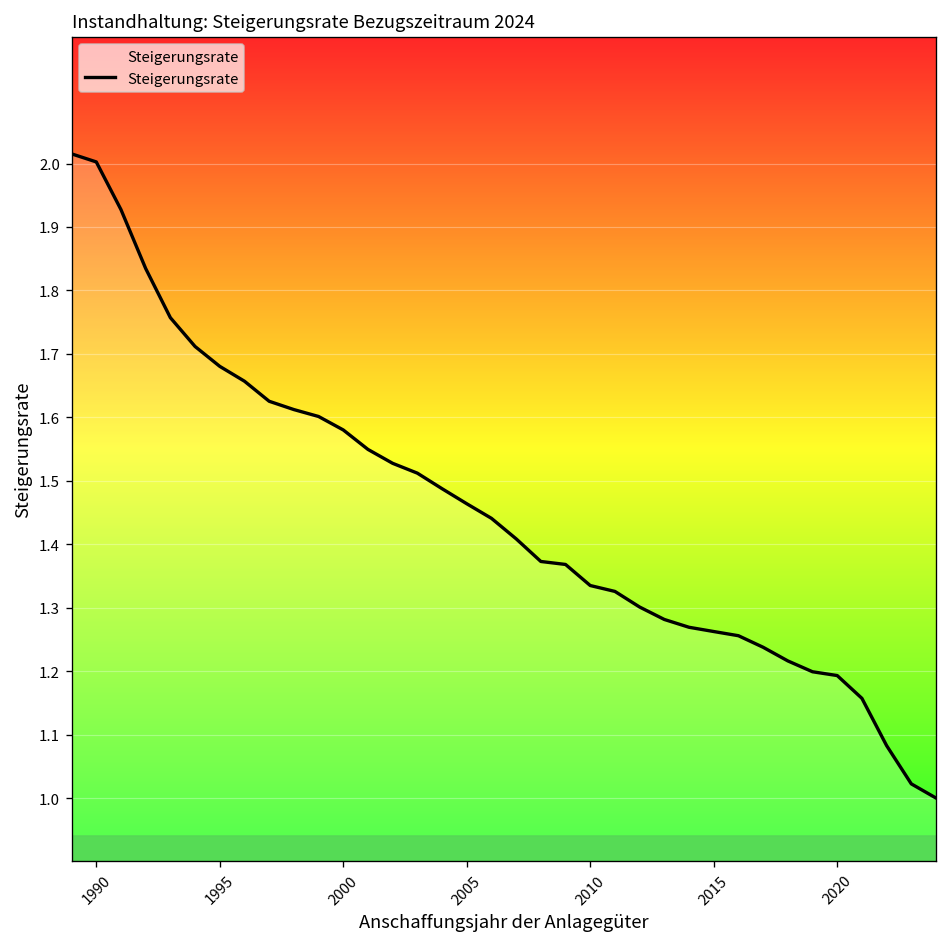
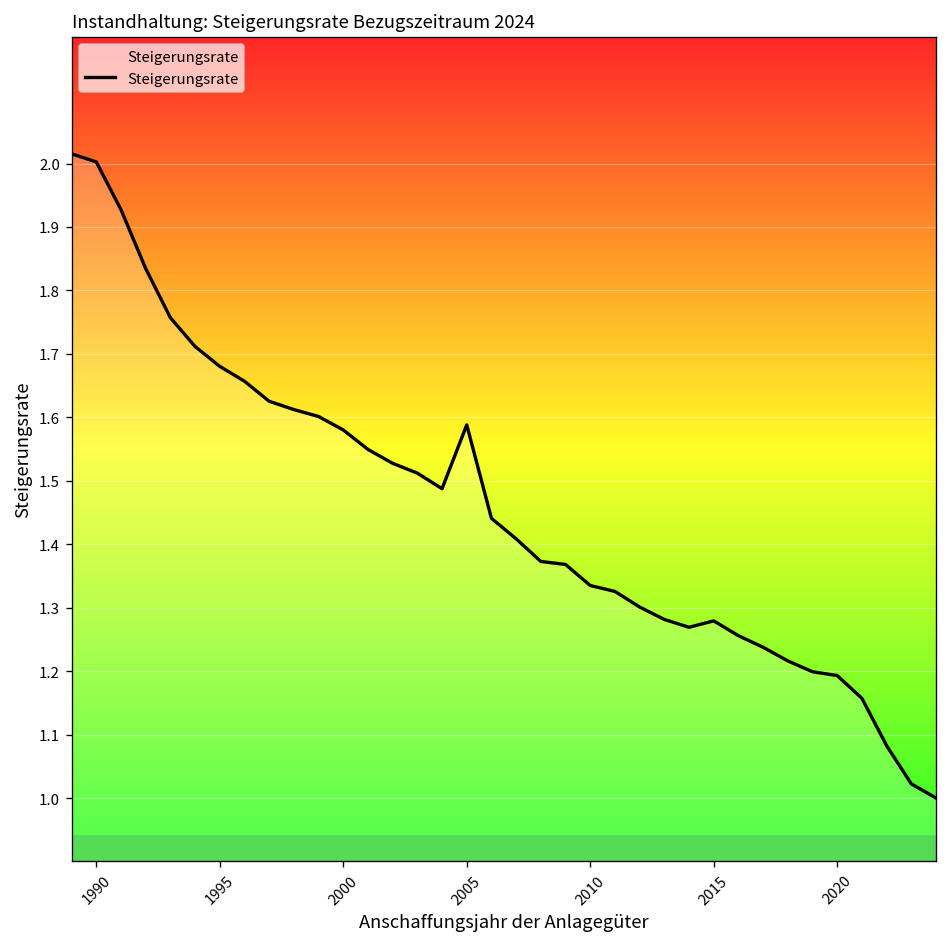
2005: 1.46 -> 1.59
2015: 1.26 -> 1.28
